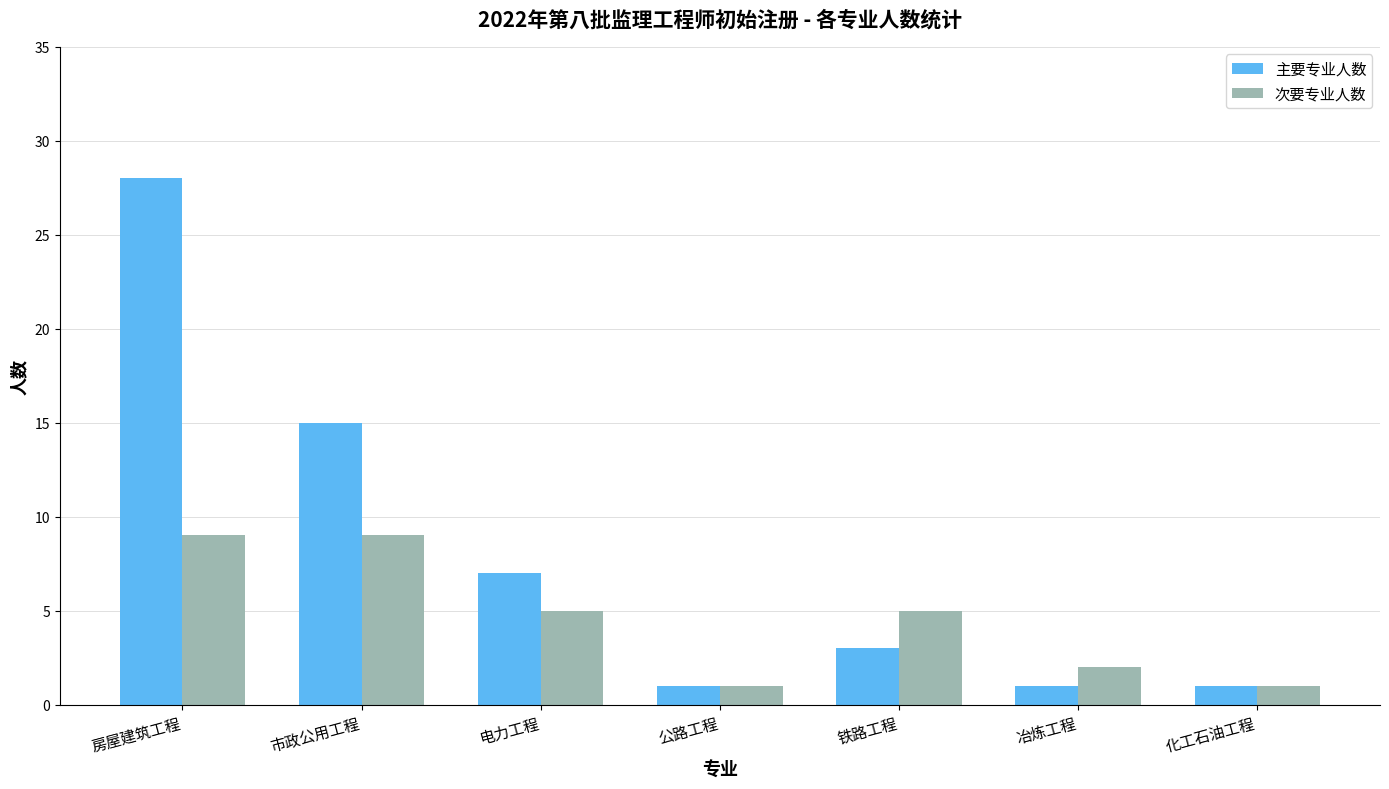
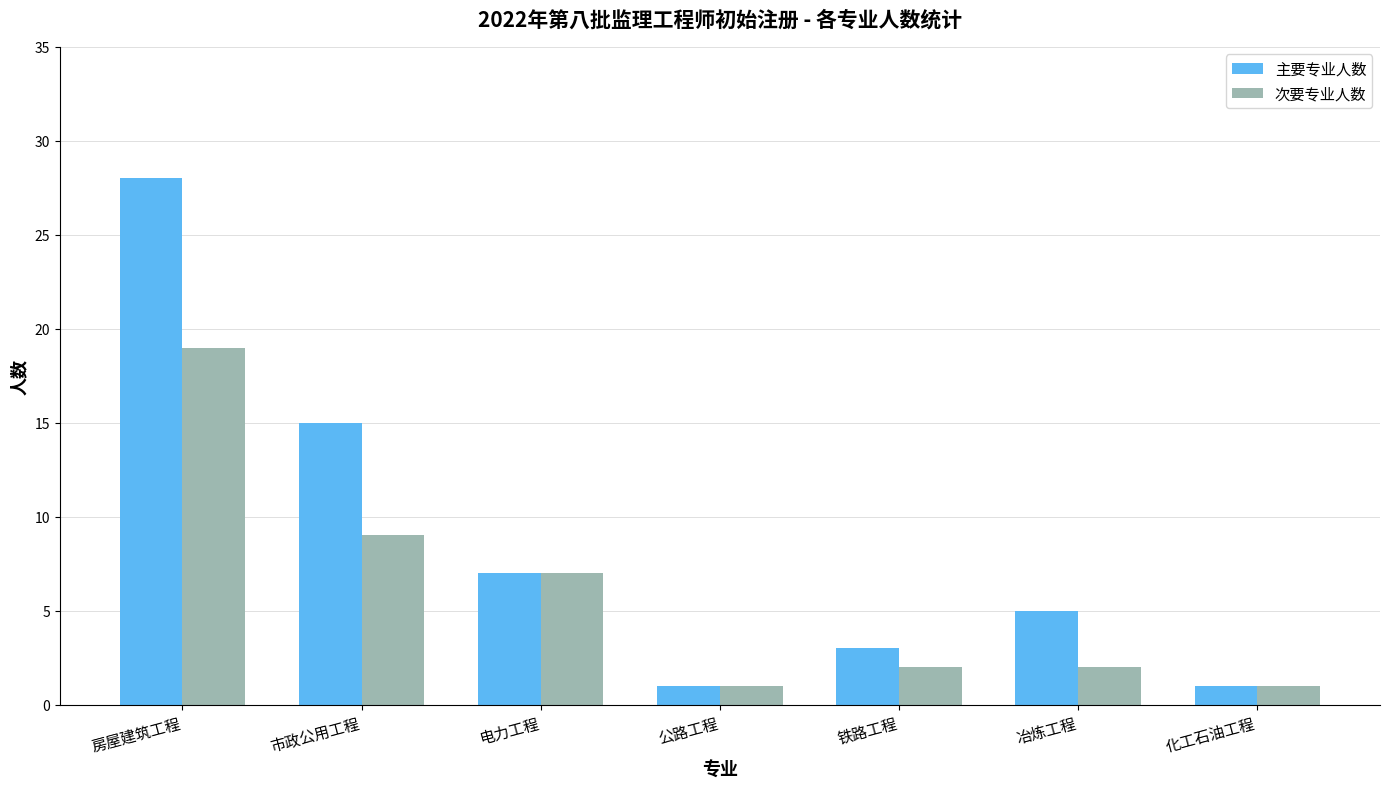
次要专业人数, 房屋建筑工程: 9 -> 19
次要专业人数, 电力工程: 5 -> 7
次要专业人数, 铁路工程: 5 -> 2
主要专业人数, 冶炼工程: 1 -> 5
